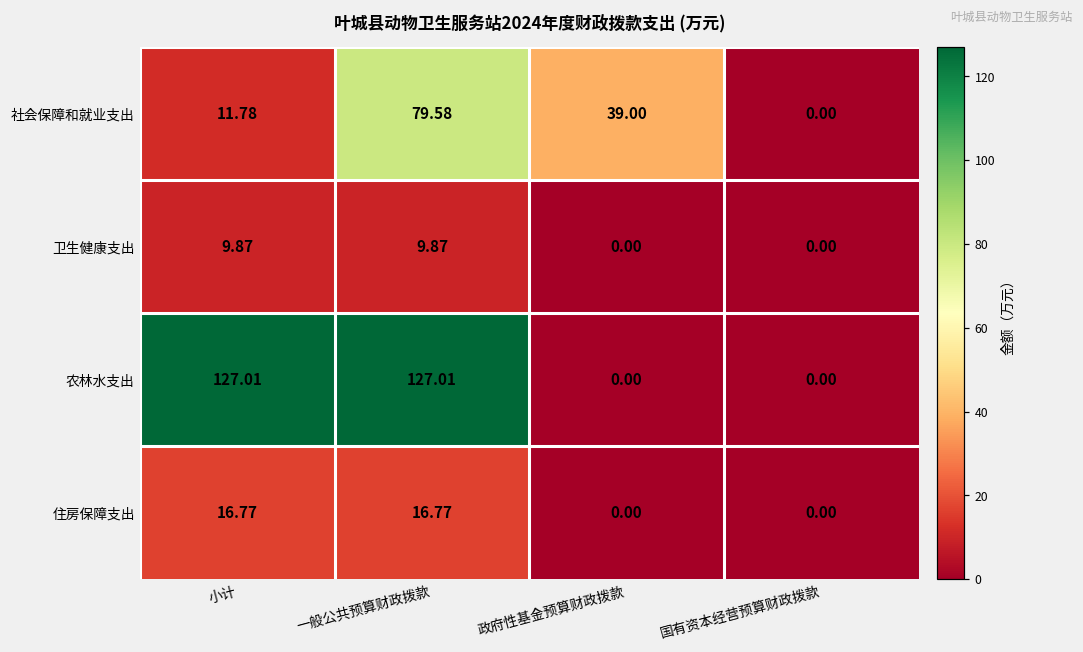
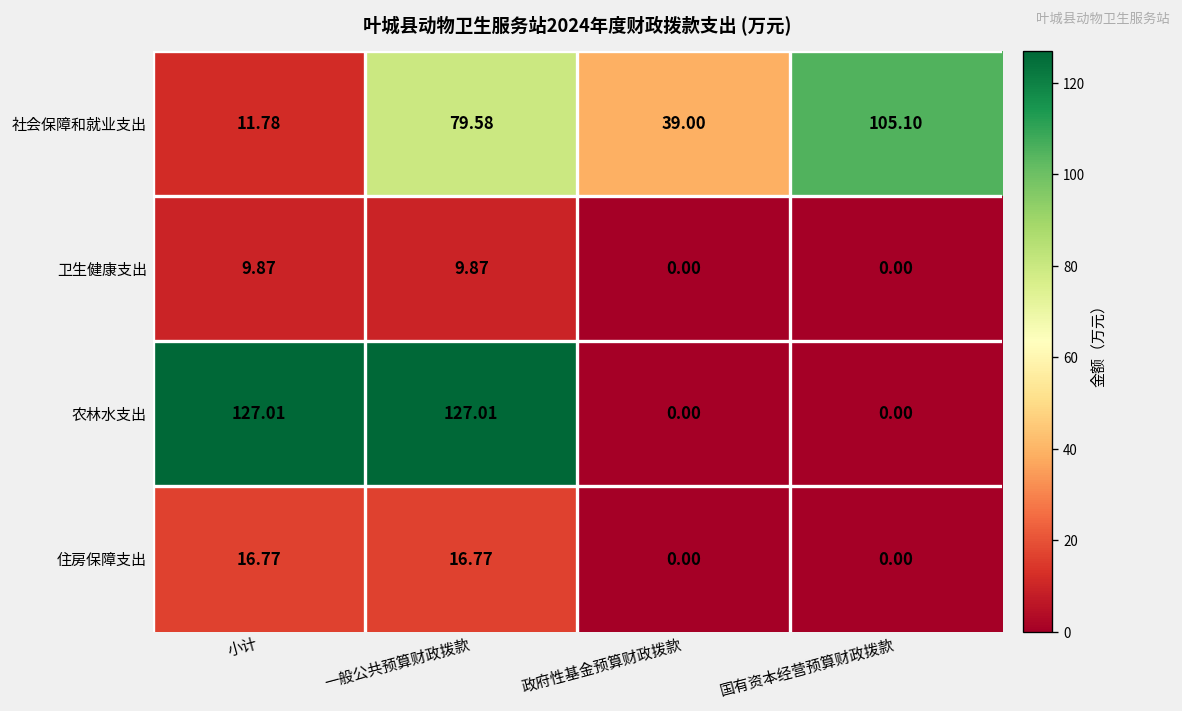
社会保障和就业支出, 国有资本经营预算财政拨款: 0.00 -> 105.10
